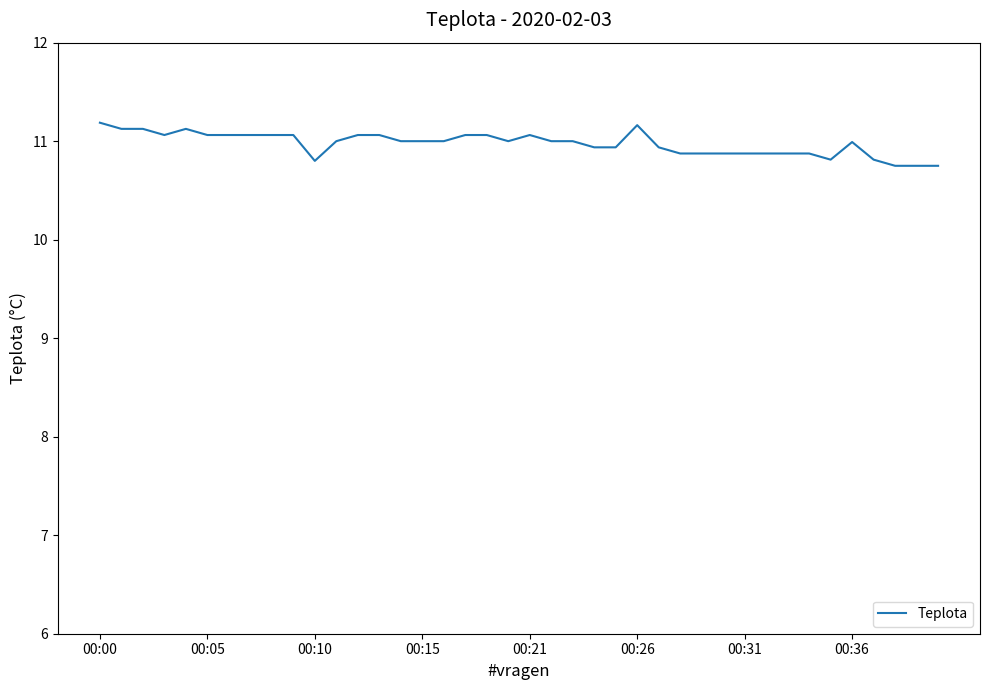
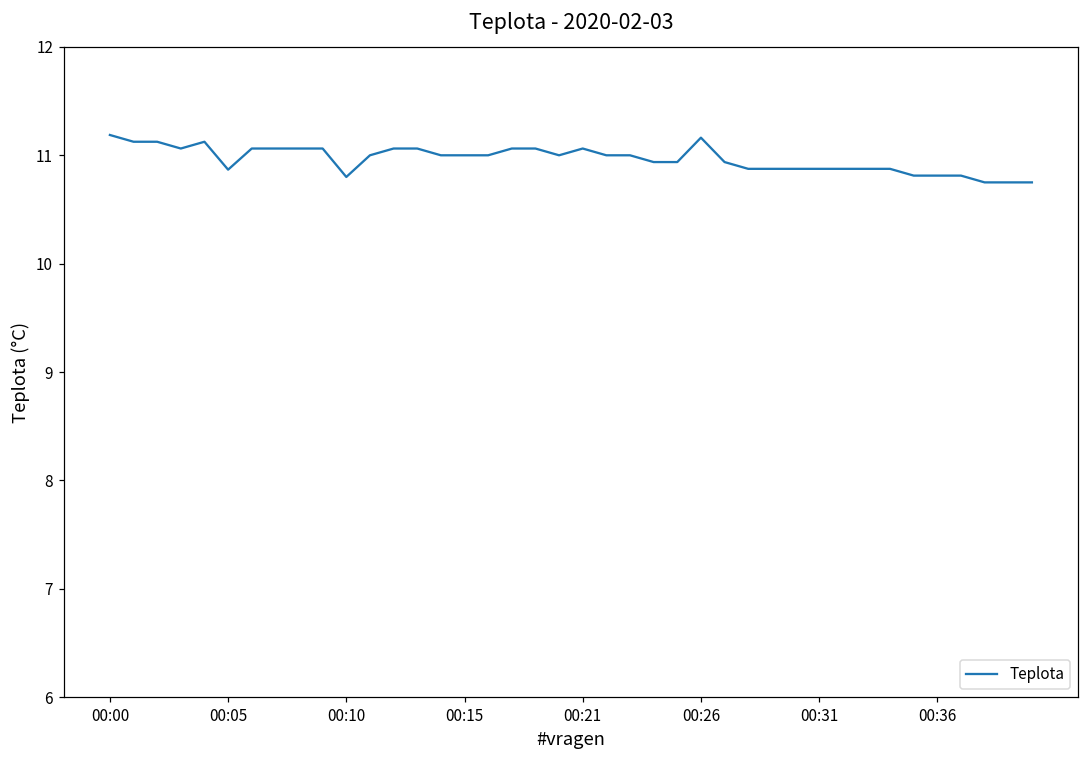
00:05: 11.1 -> 10.9
00:36: 11.0 -> 10.8
